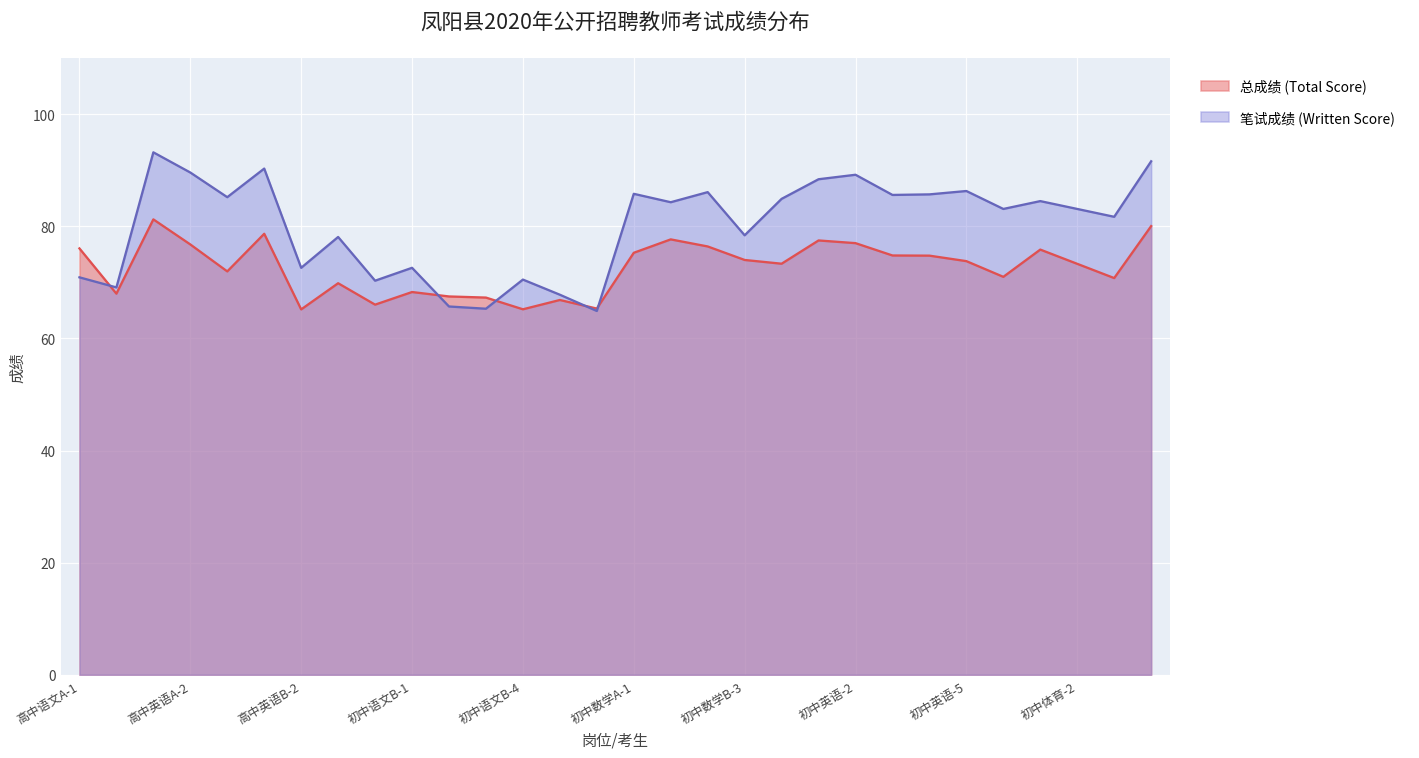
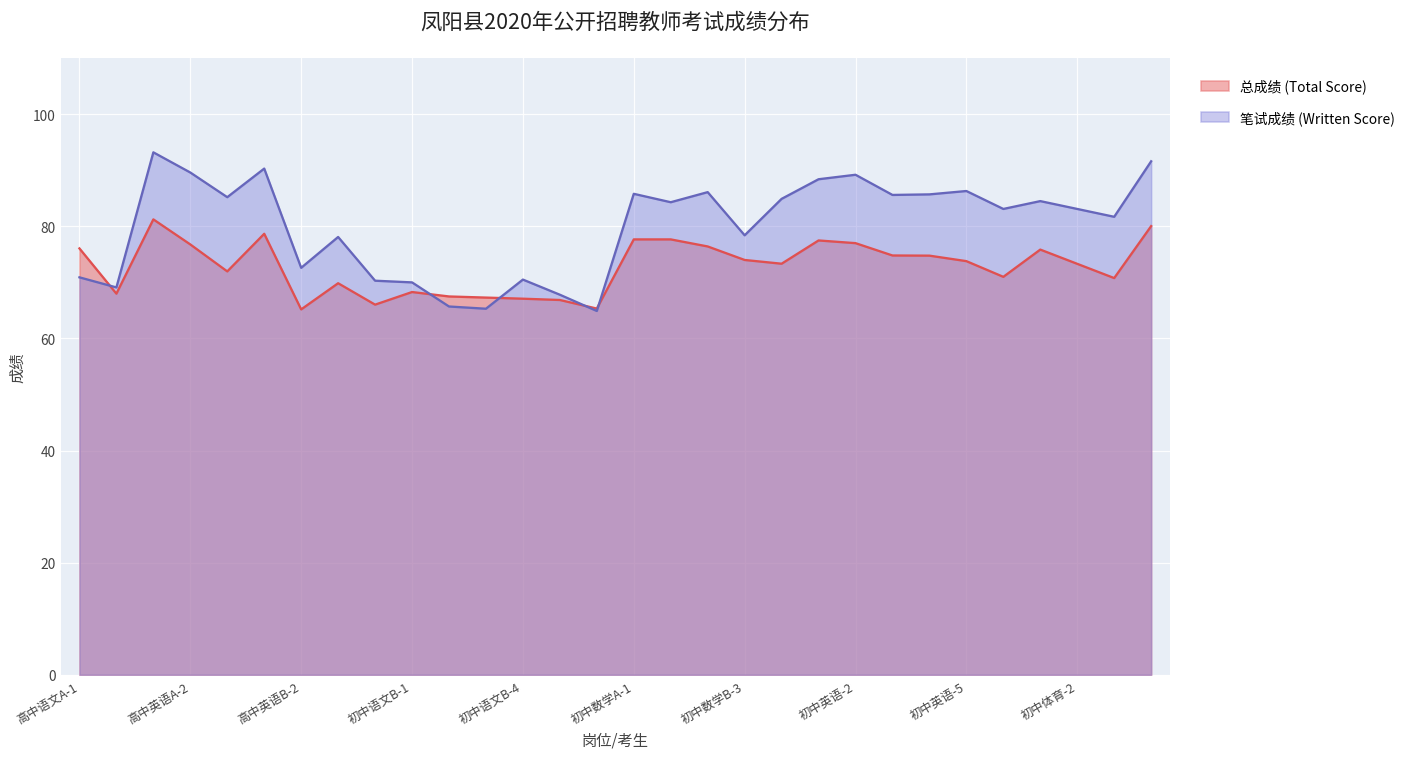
笔试成绩 (Written Score), 初中语文B-1: 73 -> 70
总成绩 (Total Score), 初中语文B-4: 65 -> 67
总成绩 (Total Score), 初中数学A-1: 75 -> 78
